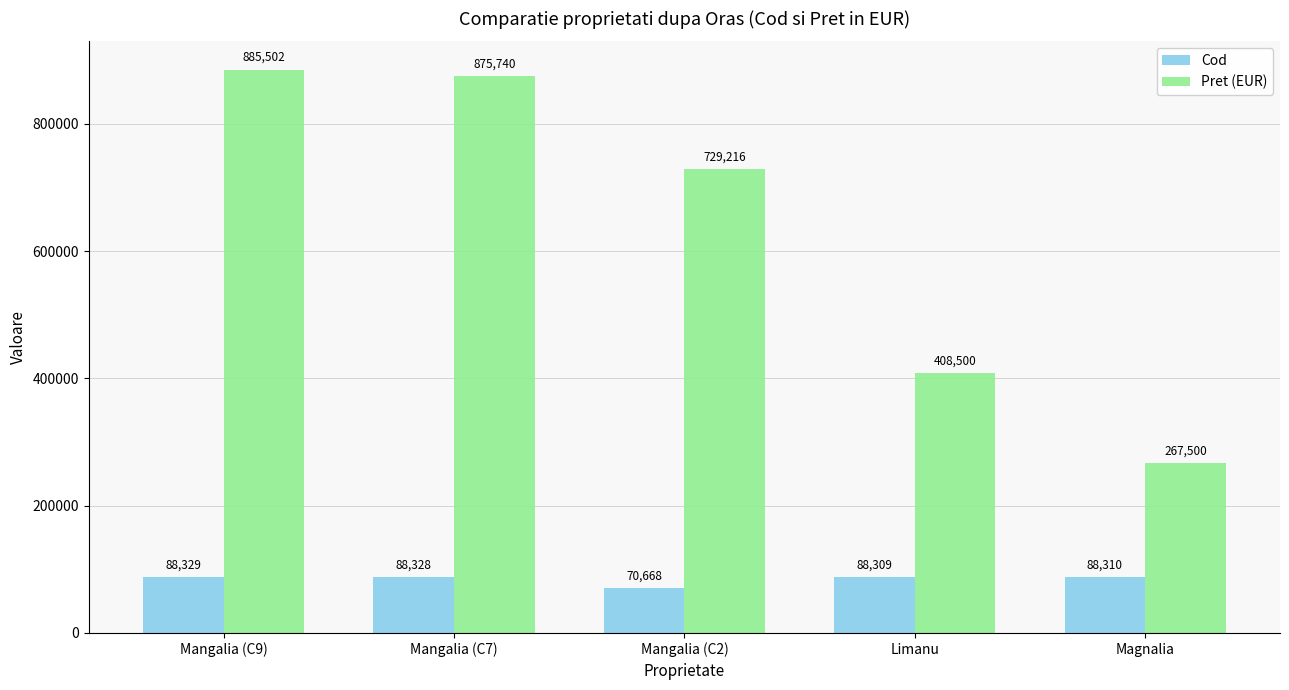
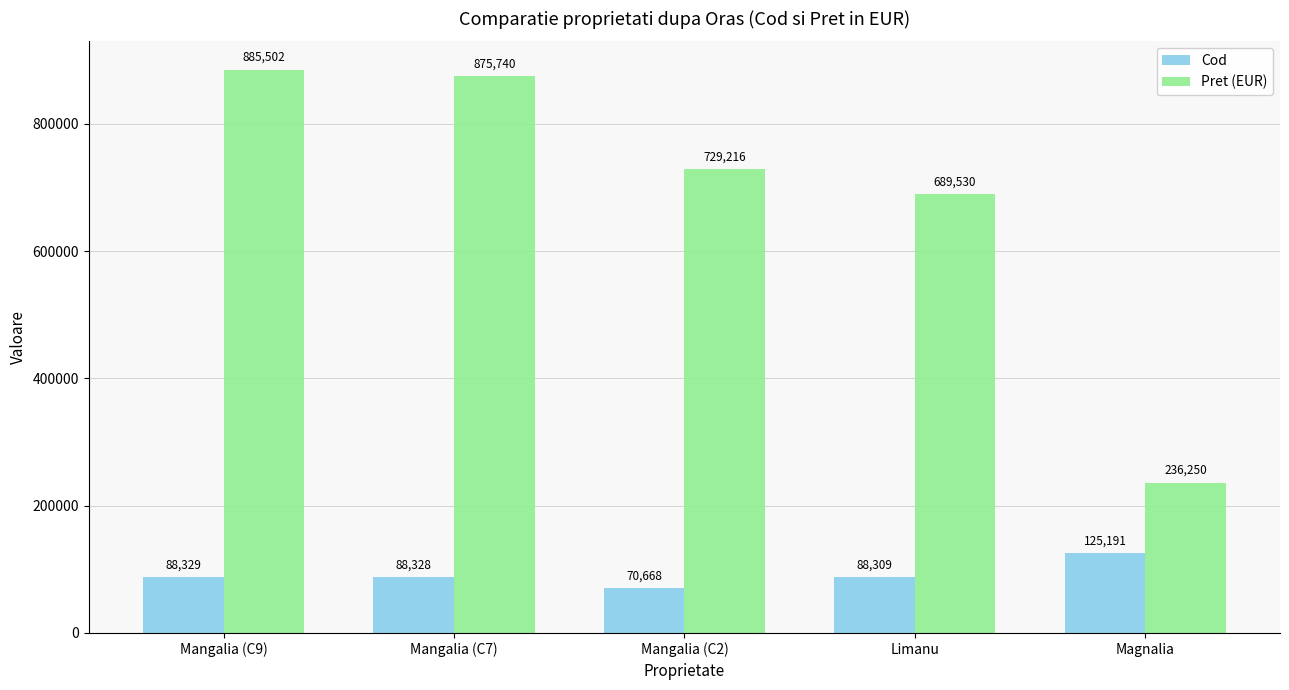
Pret (EUR), Limanu: 408,500 -> 689,530
Cod, Magnalia: 88,310 -> 125,191
Pret (EUR), Magnalia: 267,500 -> 236,250
